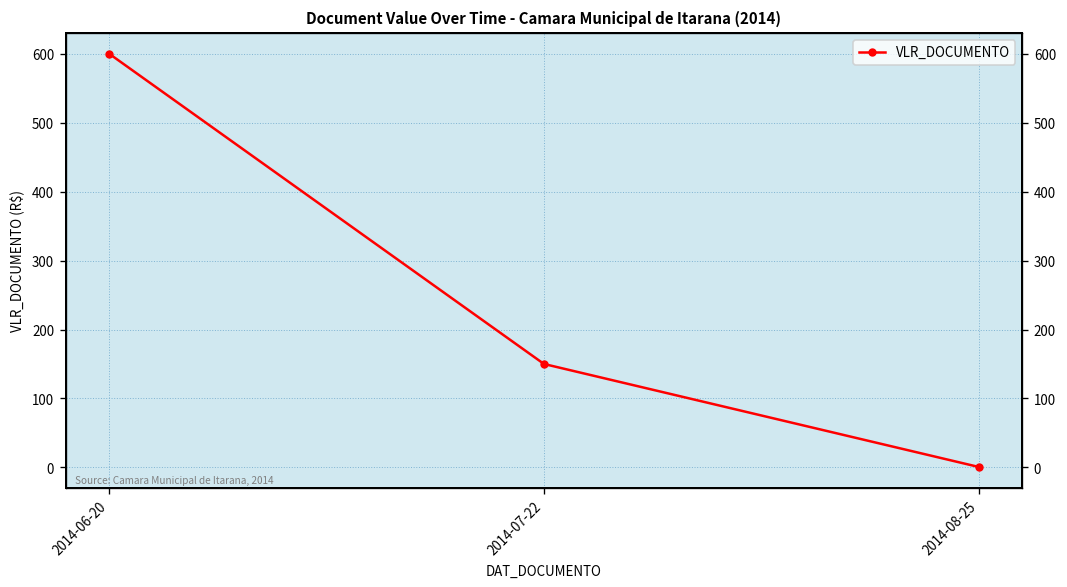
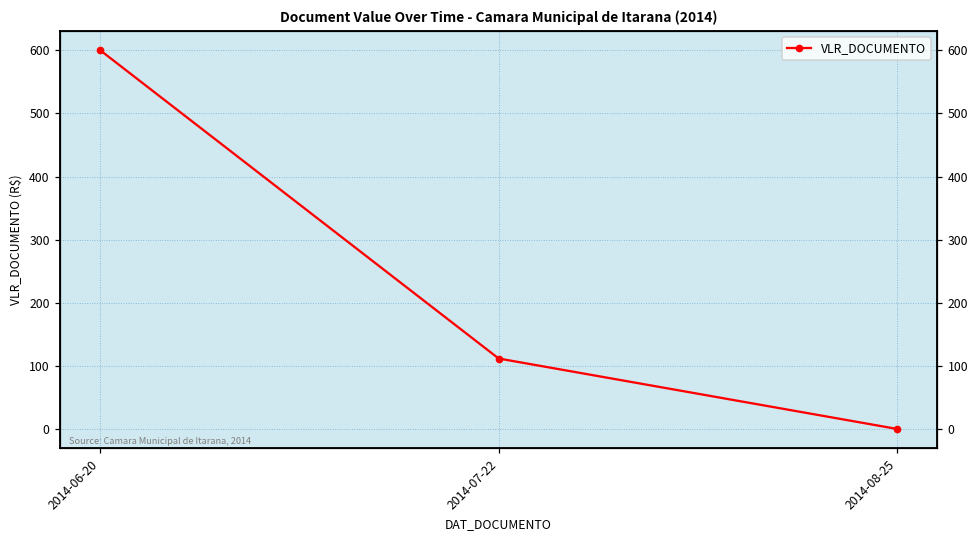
2014-07-22: 150 -> 110
